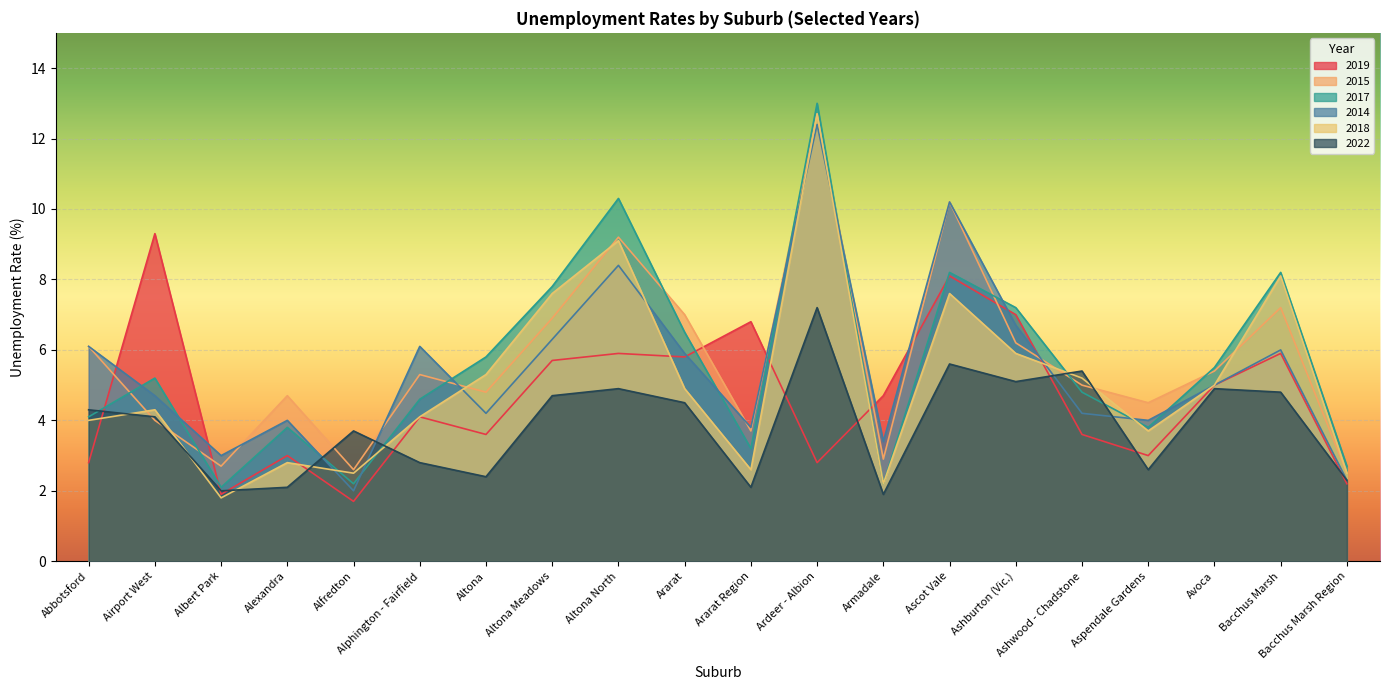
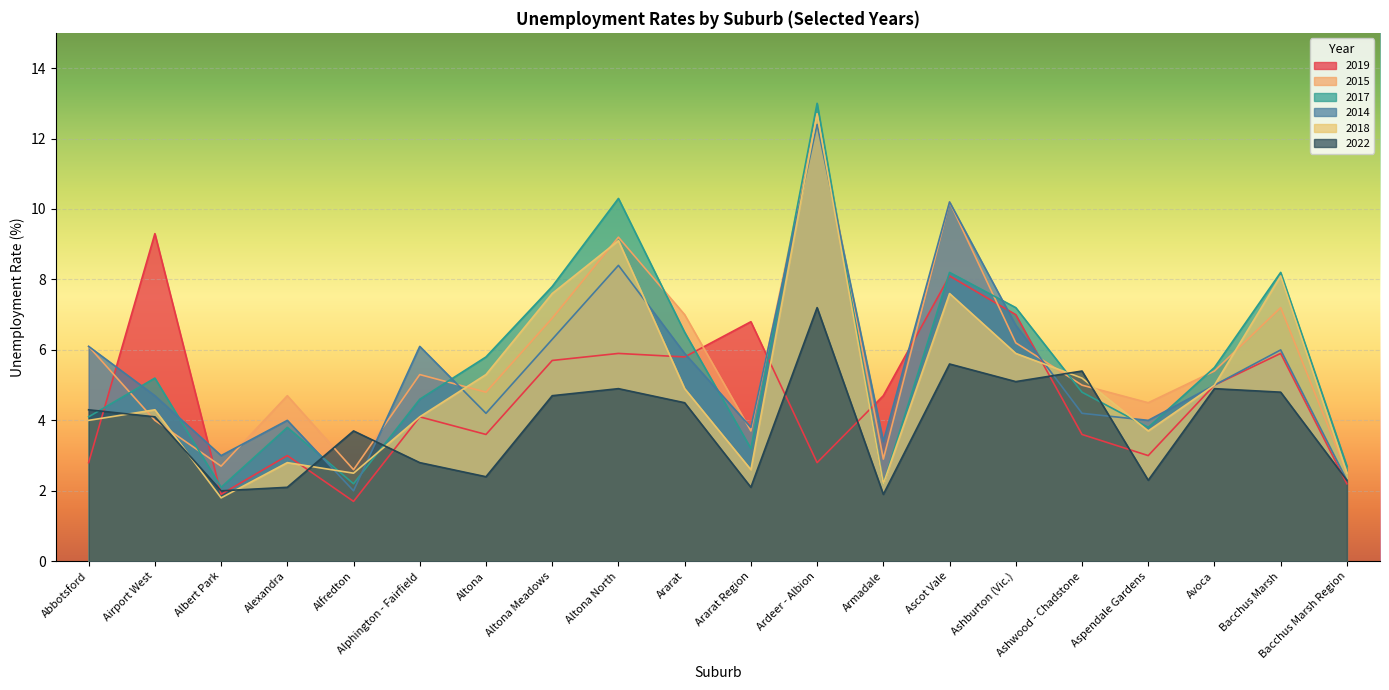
2022, Aspendale Gardens: 2.6 -> 2.3
